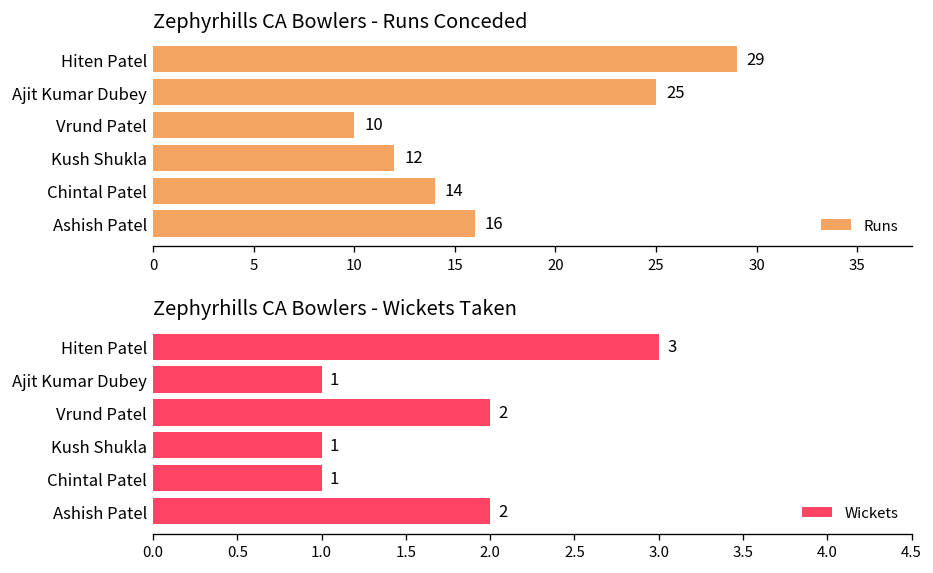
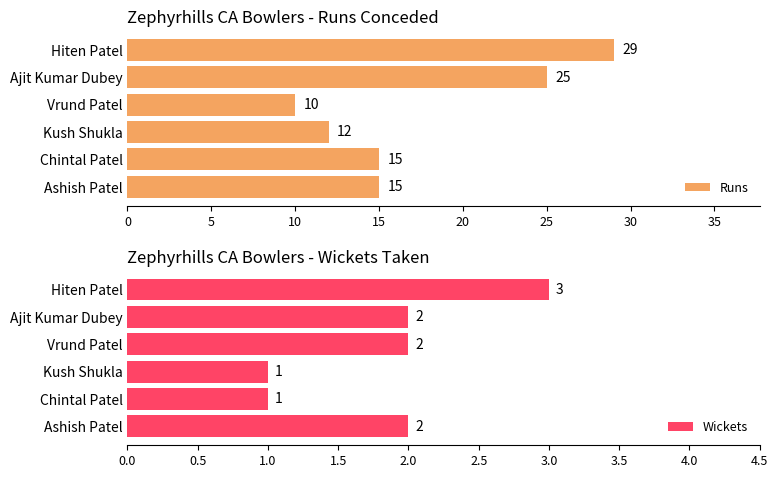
Zephyrhills CA Bowlers - Runs Conceded, Chintal Patel: 14 -> 15
Zephyrhills CA Bowlers - Runs Conceded, Ashish Patel: 16 -> 15
Zephyrhills CA Bowlers - Wickets Taken, Ajit Kumar Dubey: 1 -> 2
